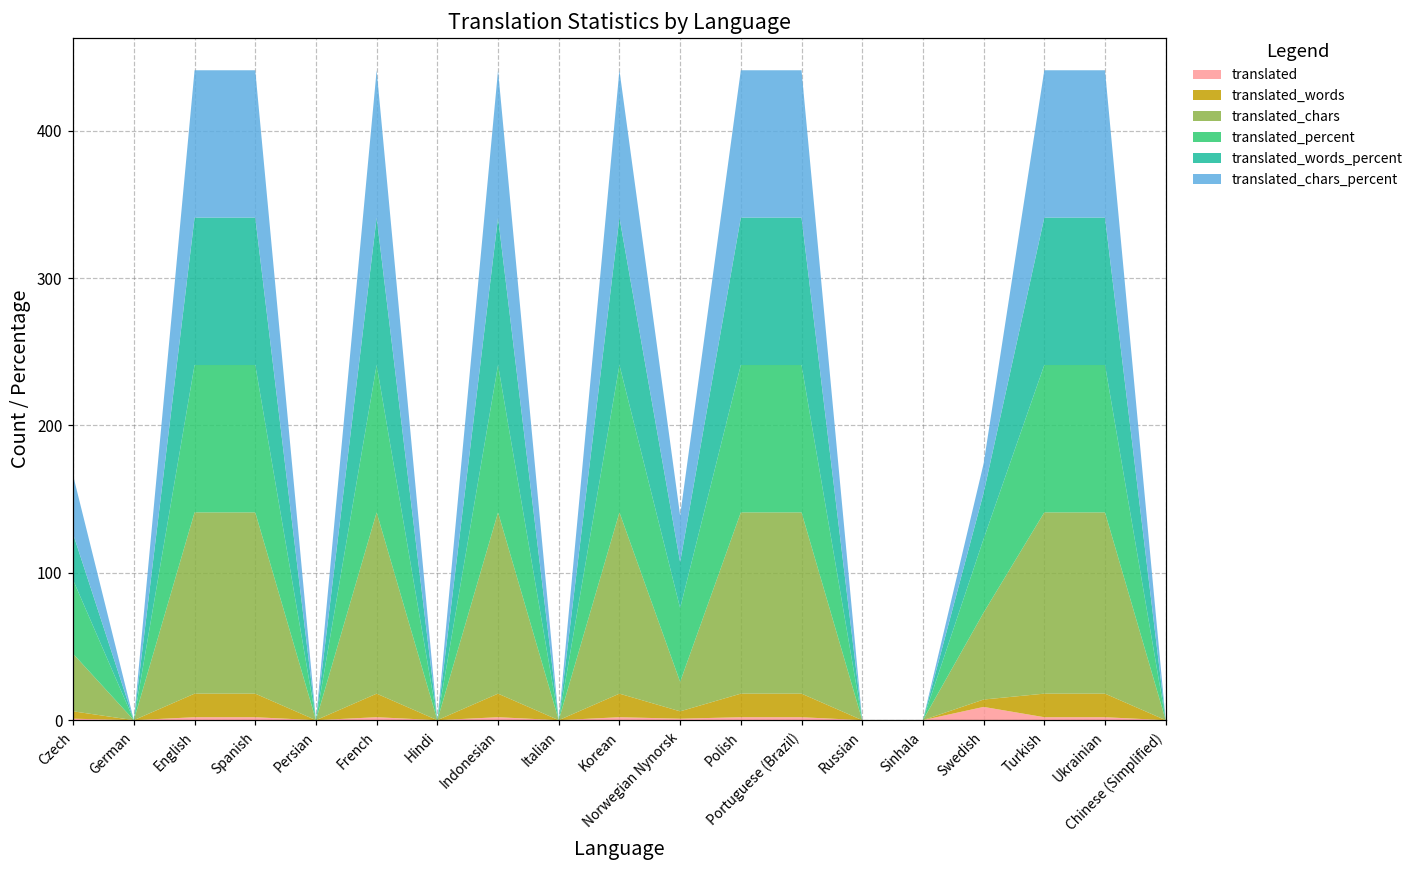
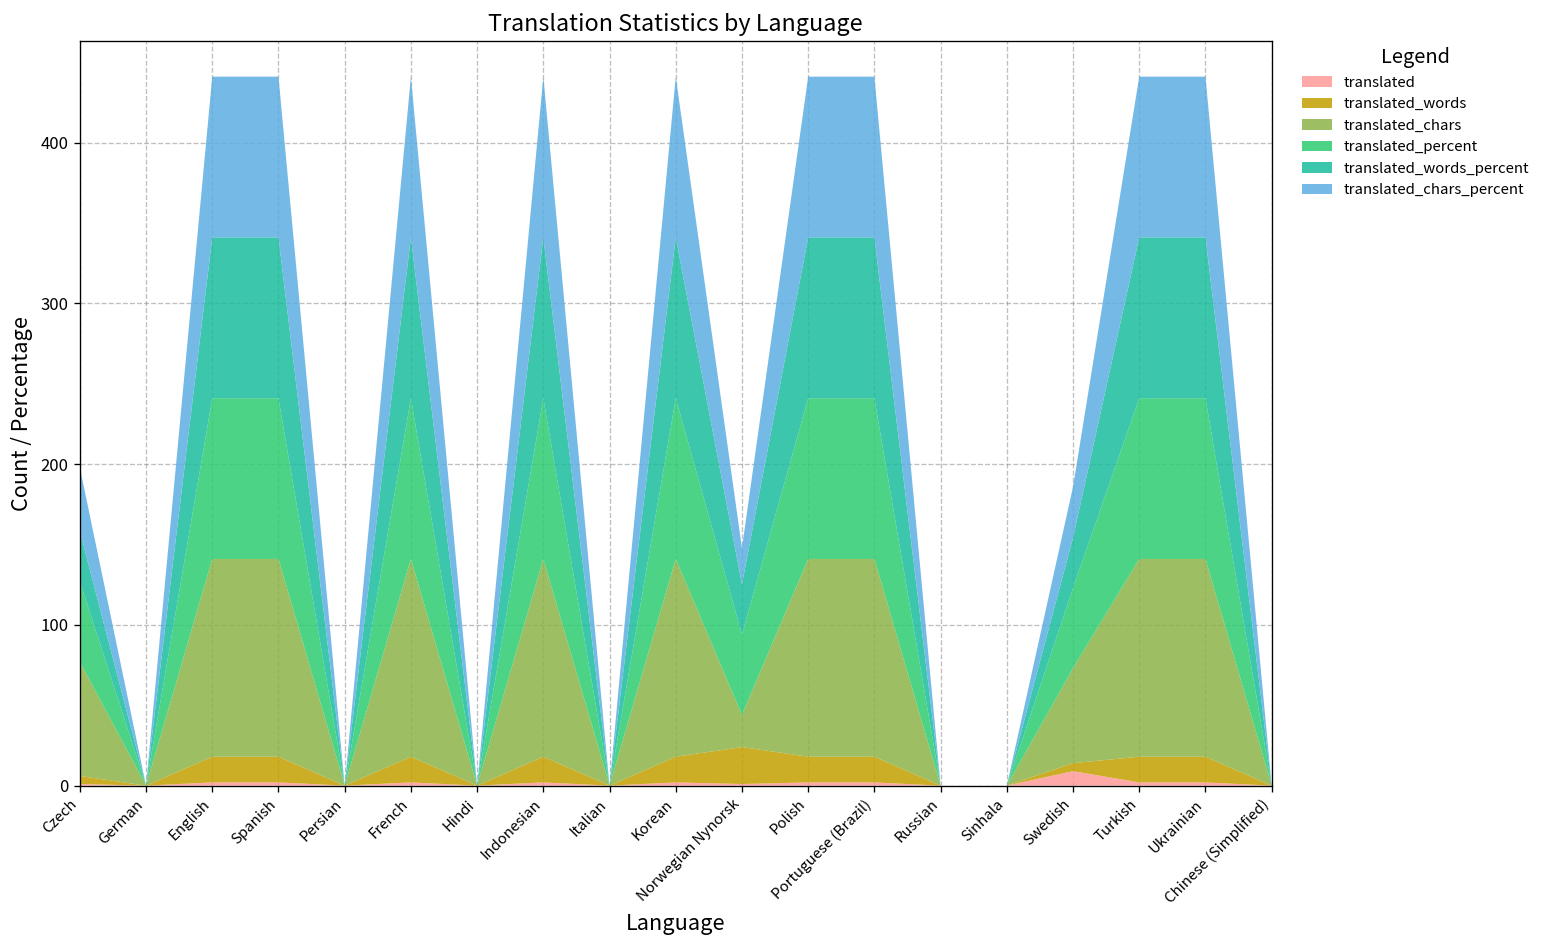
translated_chars, Czech: 39 -> 71
translated_words, Norwegian Nynorsk: 5 -> 23
translated_chars_percent, Norwegian Nynorsk: 32 -> 22
translated_chars_percent, Swedish: 20 -> 32
